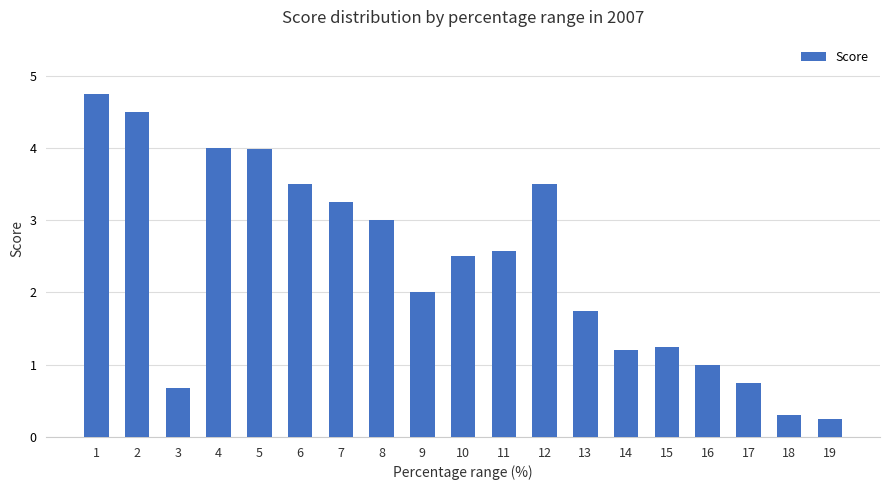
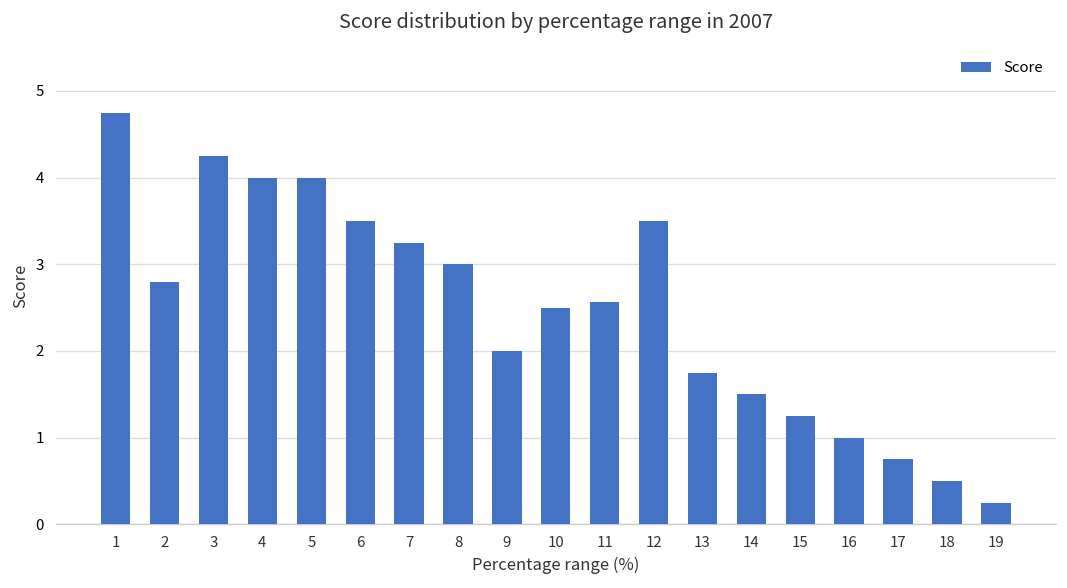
2: 4.5 -> 2.8
3: 0.7 -> 4.3
14: 1.2 -> 1.5
18: 0.3 -> 0.5
